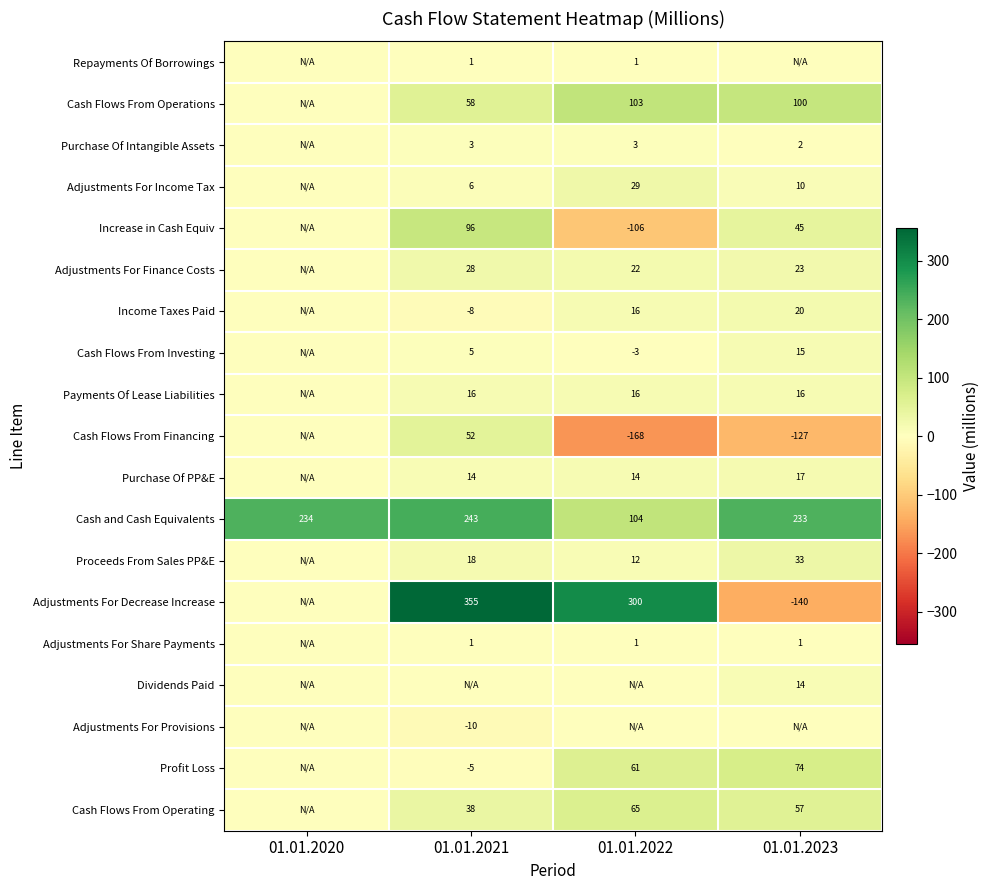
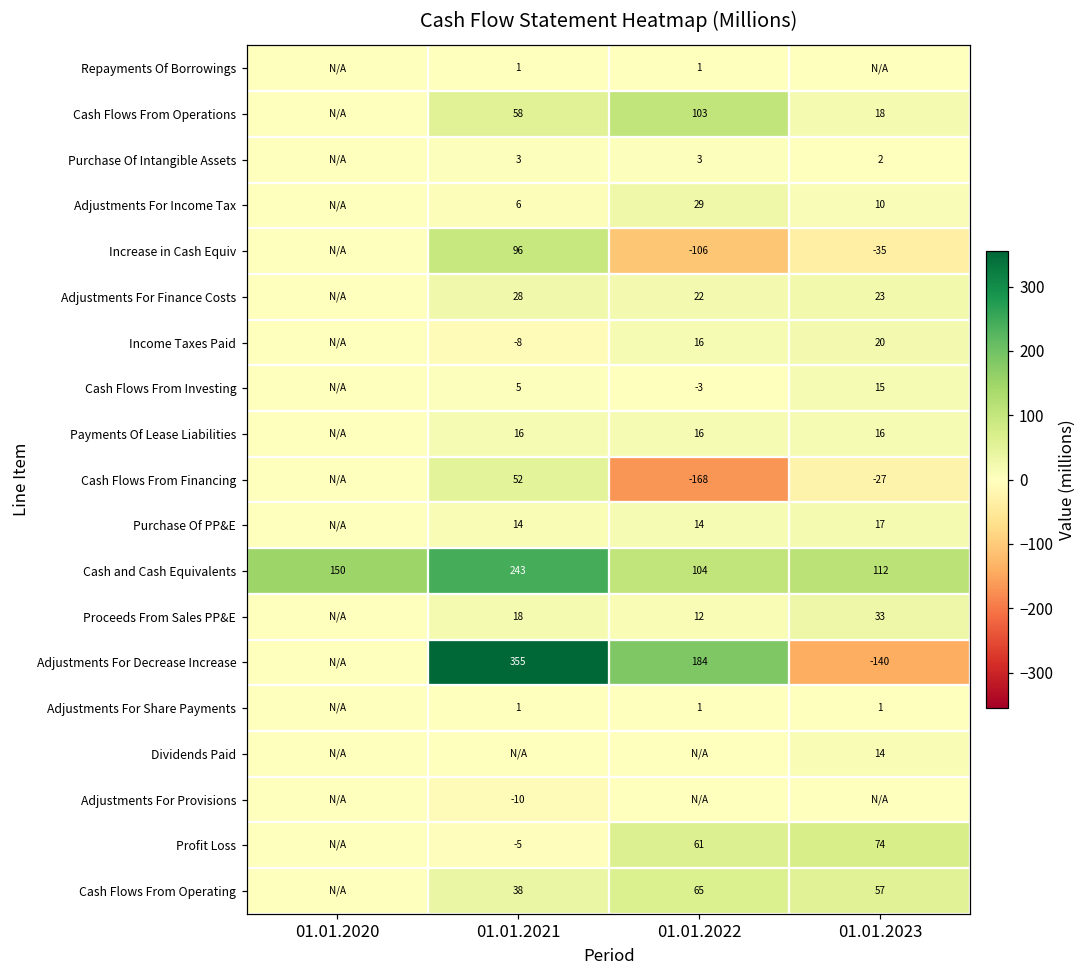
Cash Flows From Operations, 01.01.2023: 100 -> 18
Increase in Cash Equiv, 01.01.2023: 45 -> -35
Cash Flows From Financing, 01.01.2023: -127 -> -27
Cash and Cash Equivalents, 01.01.2020: 234 -> 150
Cash and Cash Equivalents, 01.01.2023: 233 -> 112
Adjustments For Decrease Increase, 01.01.2022: 300 -> 184
